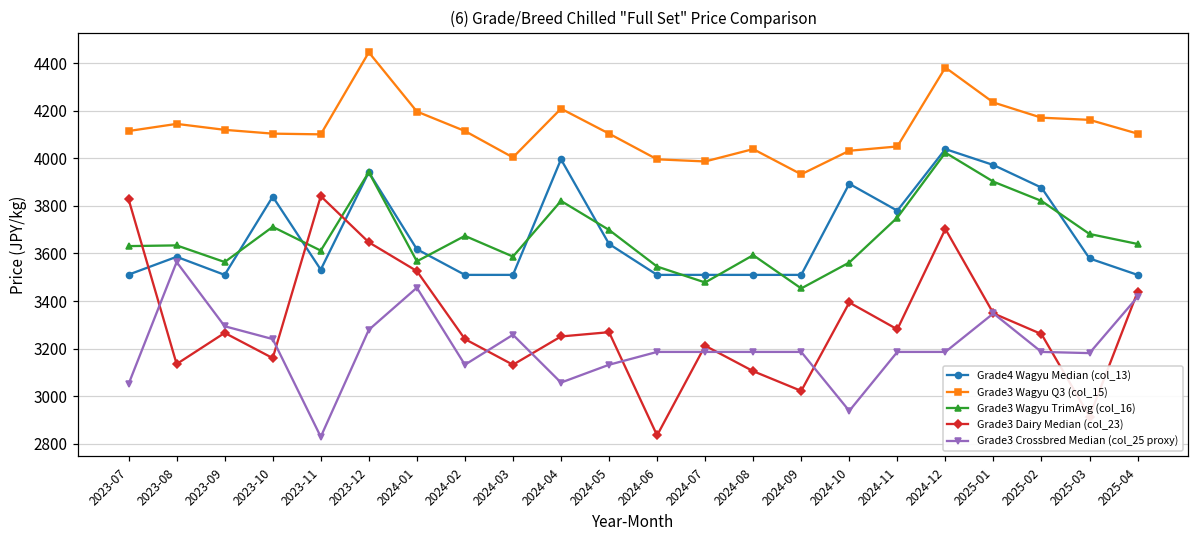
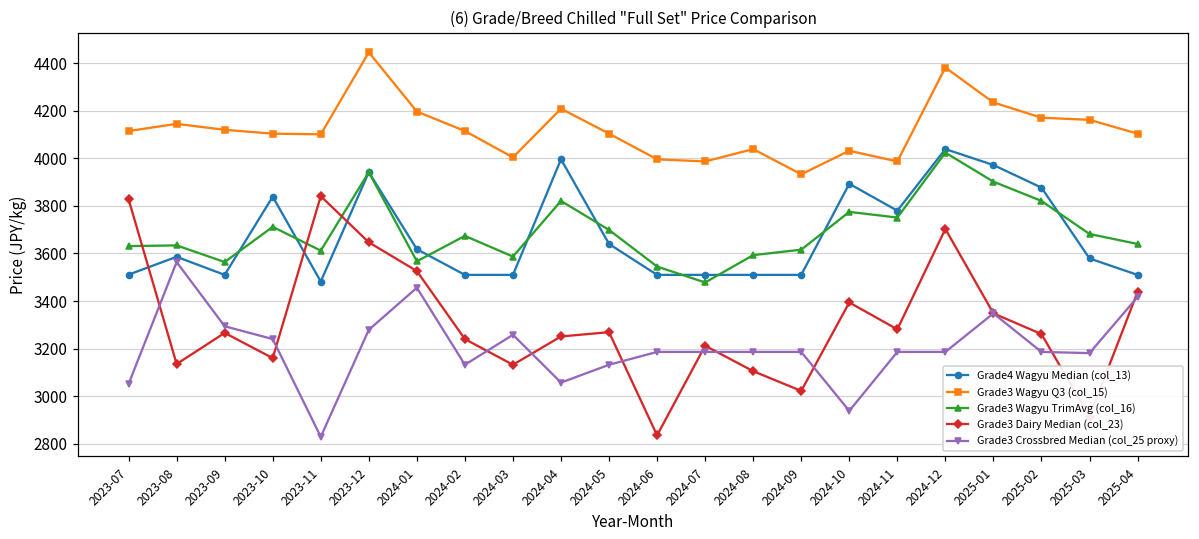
Grade4 Wagyu Median (col_13), 2023-11: 3530 -> 3480
Grade3 Wagyu TrimAvg (col_16), 2024-09: 3450 -> 3620
Grade3 Wagyu TrimAvg (col_16), 2024-10: 3560 -> 3780
Grade3 Wagyu Q3 (col_15), 2024-11: 4050 -> 3990
